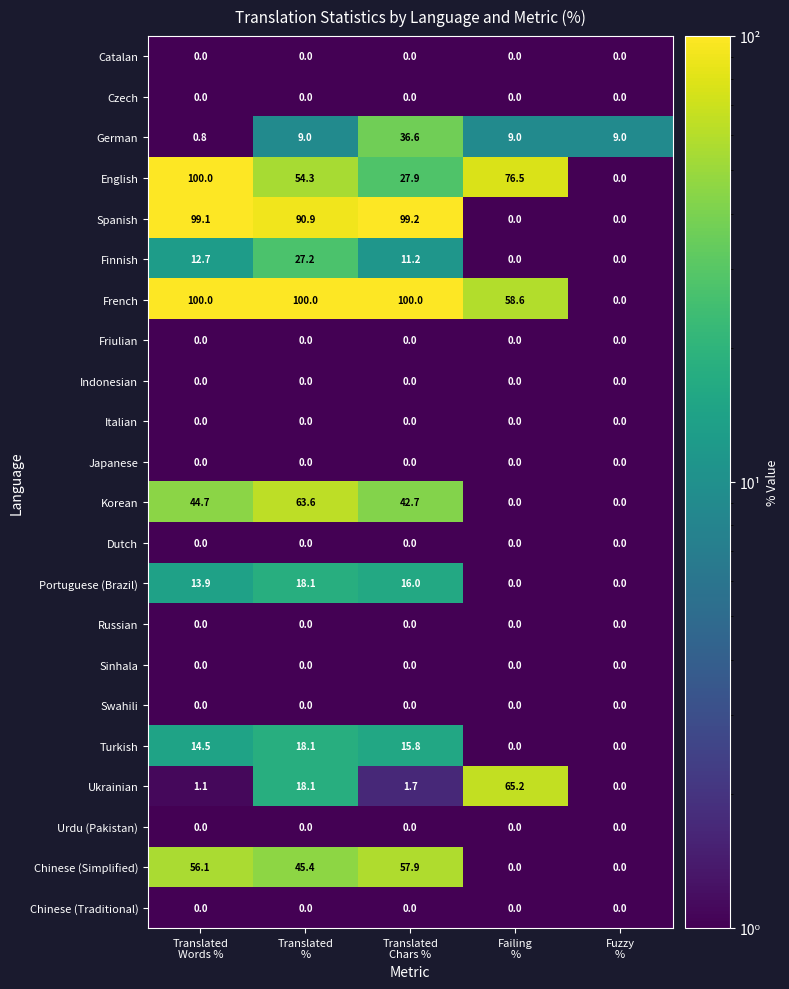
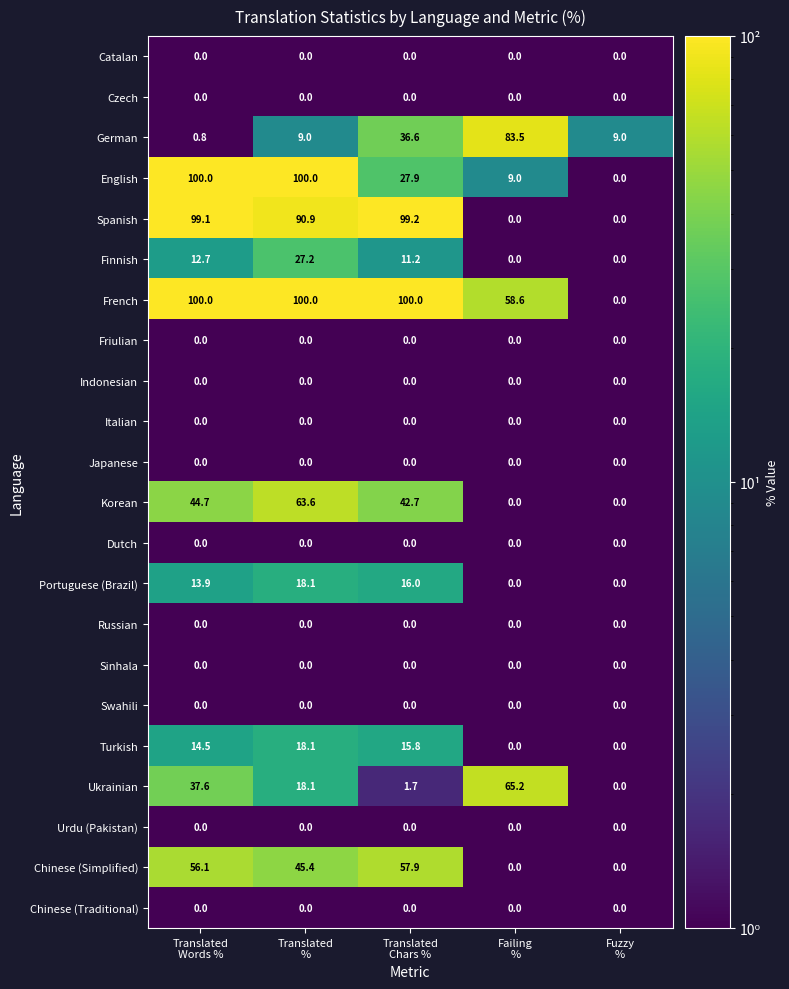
German, Failing %: 9.0 -> 83.5
English, Translated %: 54.3 -> 100.0
English, Failing %: 76.5 -> 9.0
Ukrainian, Translated Words %: 1.1 -> 37.6
